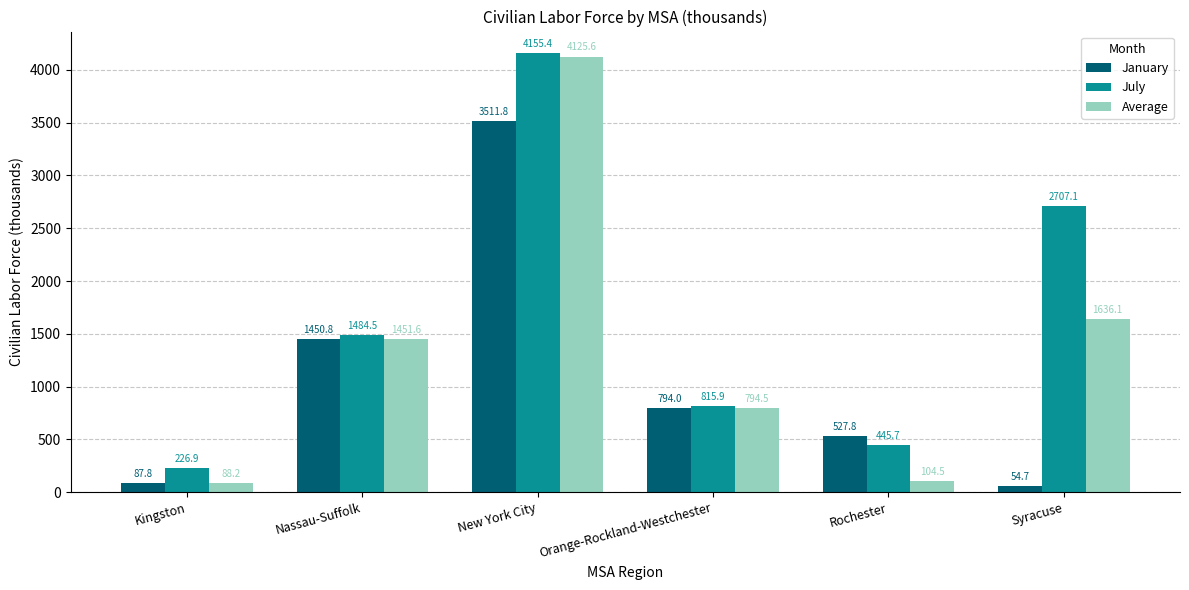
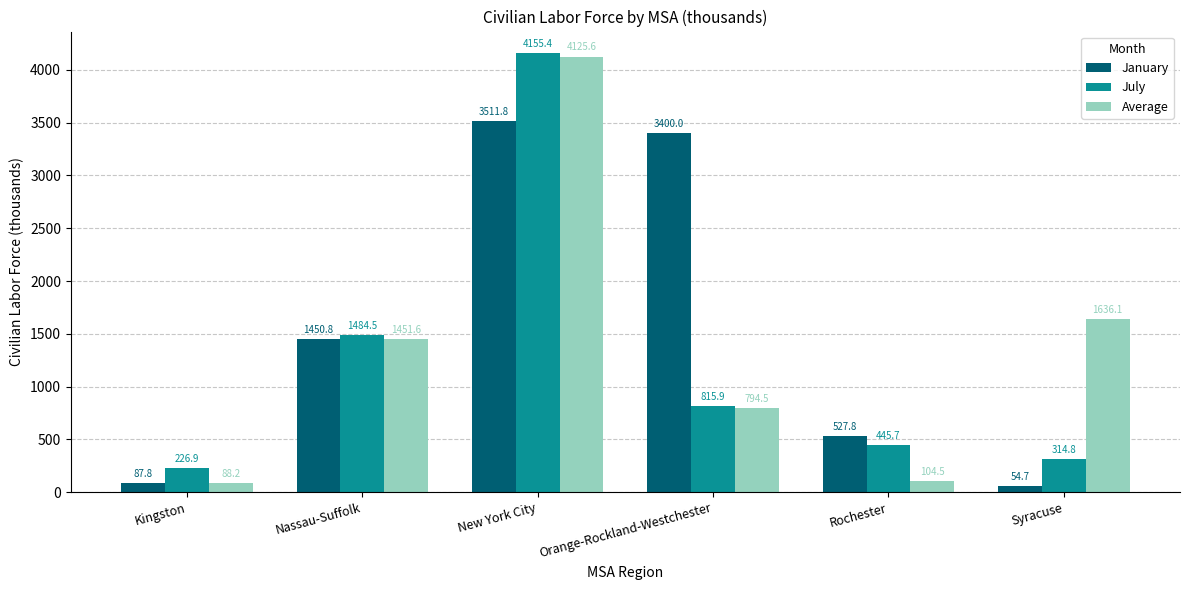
January, Orange-Rockland-Westchester: 794.0 -> 3400.0
July, Syracuse: 2707.1 -> 314.8
